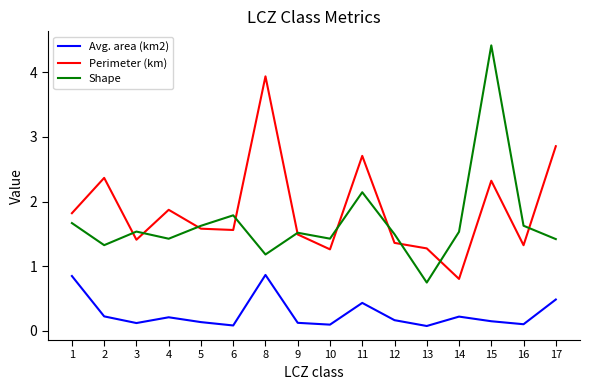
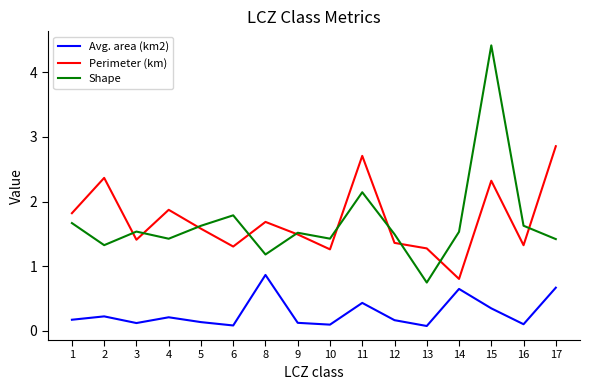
Avg. area (km2), 1: 0.8 -> 0.2
Perimeter (km), 6: 1.6 -> 1.3
Perimeter (km), 8: 3.9 -> 1.7
Avg. area (km2), 14: 0.2 -> 0.6
Avg. area (km2), 15: 0.1 -> 0.3
Avg. area (km2), 17: 0.5 -> 0.7
